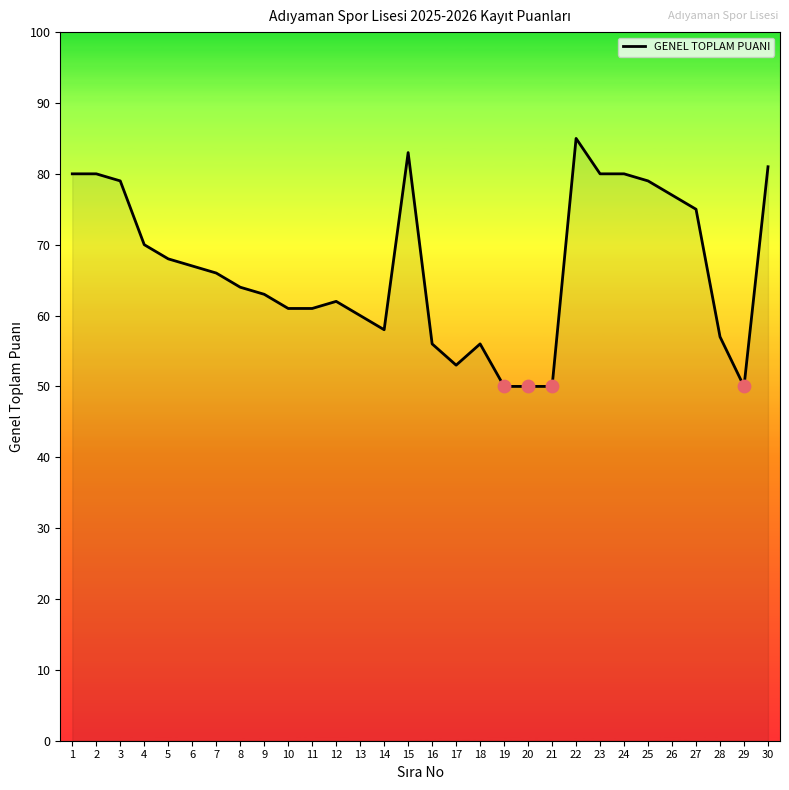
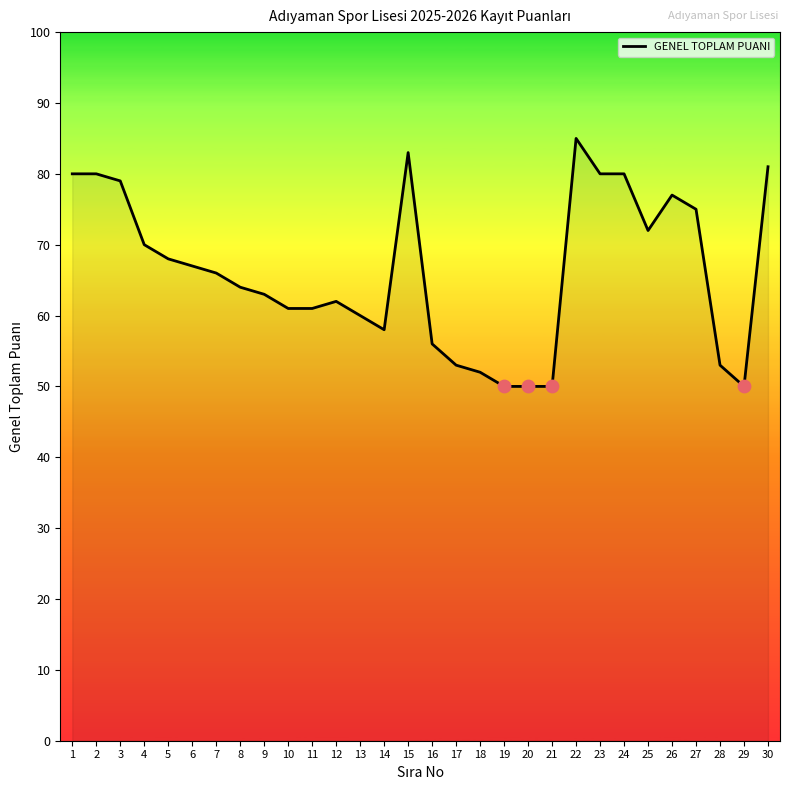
GENEL TOPLAM PUANI, 18: 56 -> 52
GENEL TOPLAM PUANI, 25: 79 -> 72
GENEL TOPLAM PUANI, 28: 57 -> 53
